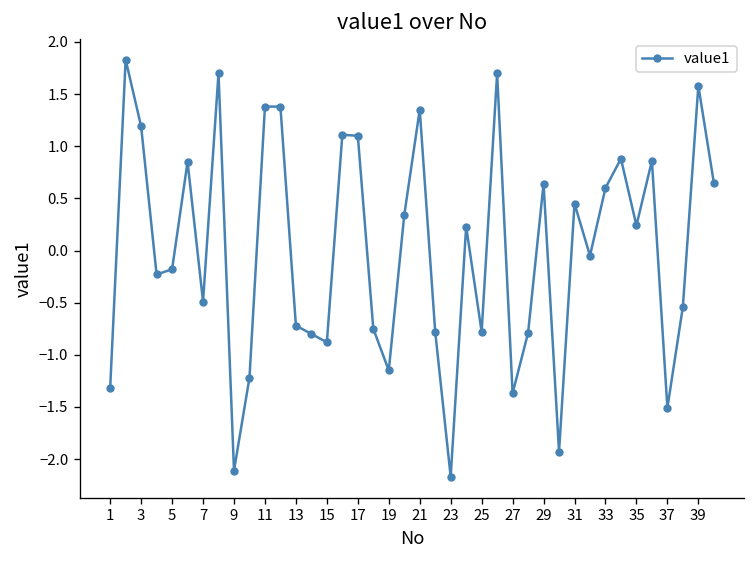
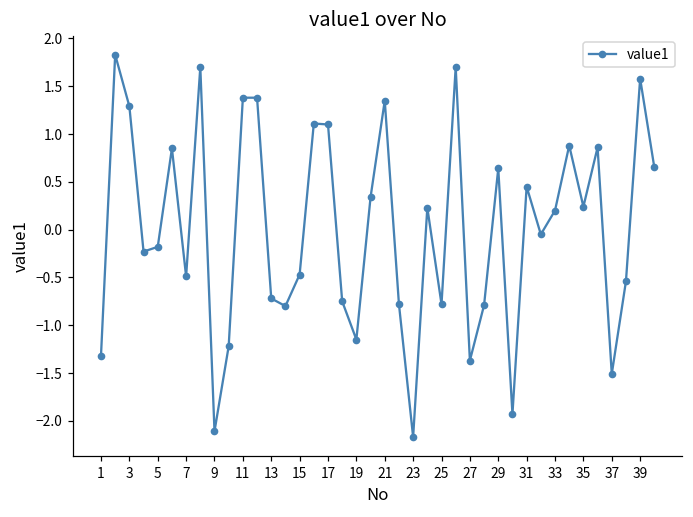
3: 1.2 -> 1.3
15: -0.9 -> -0.5
33: 0.6 -> 0.2
